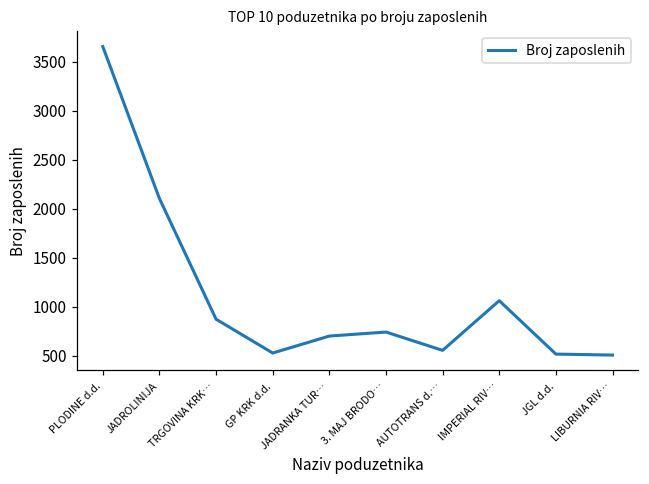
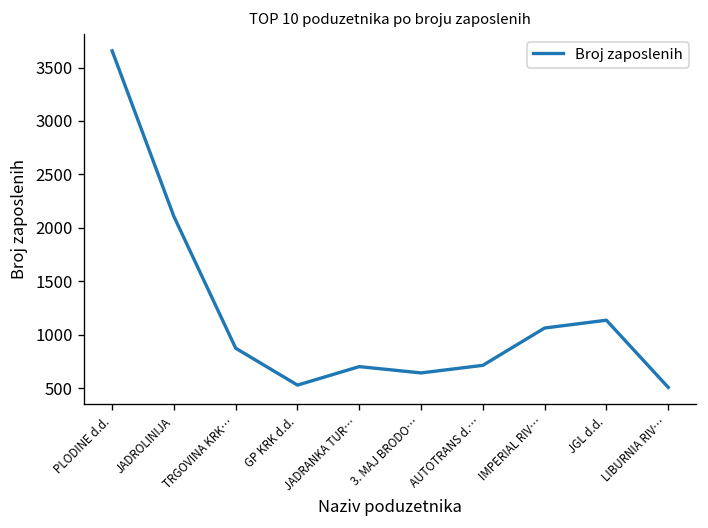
3. MAJ BRODO…: 700 -> 600
AUTOTRANS d.…: 600 -> 700
JGL d.d.: 500 -> 1100
